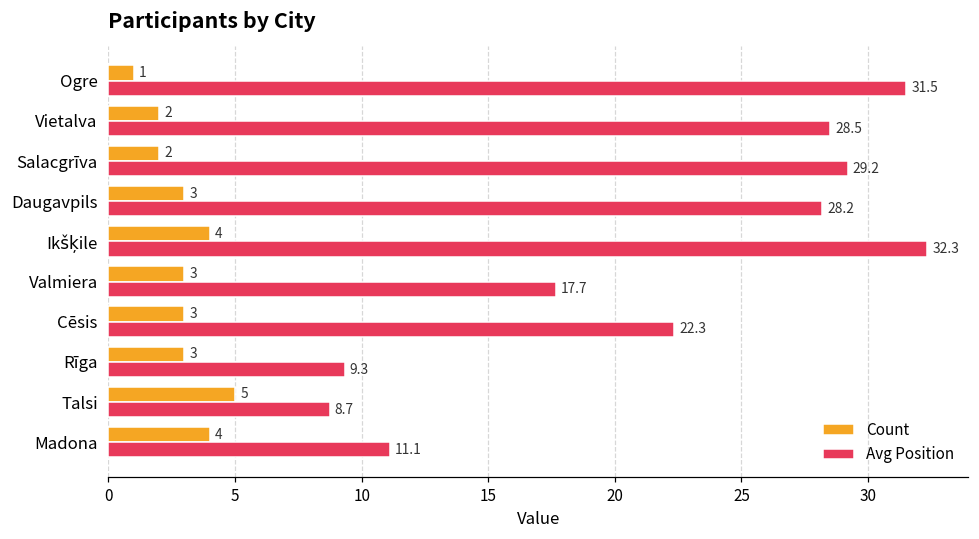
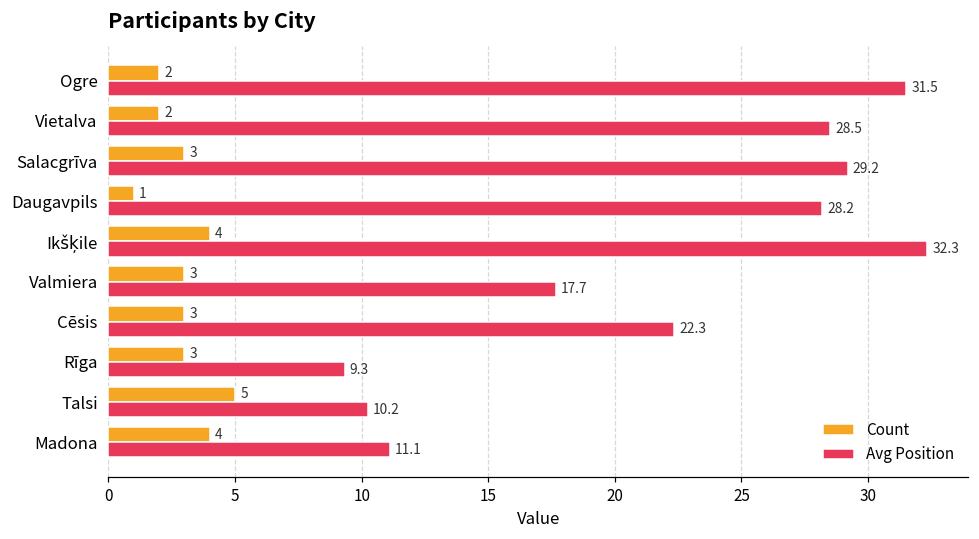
Count, Ogre: 1 -> 2
Count, Salacgrīva: 2 -> 3
Count, Daugavpils: 3 -> 1
Avg Position, Talsi: 8.7 -> 10.2
